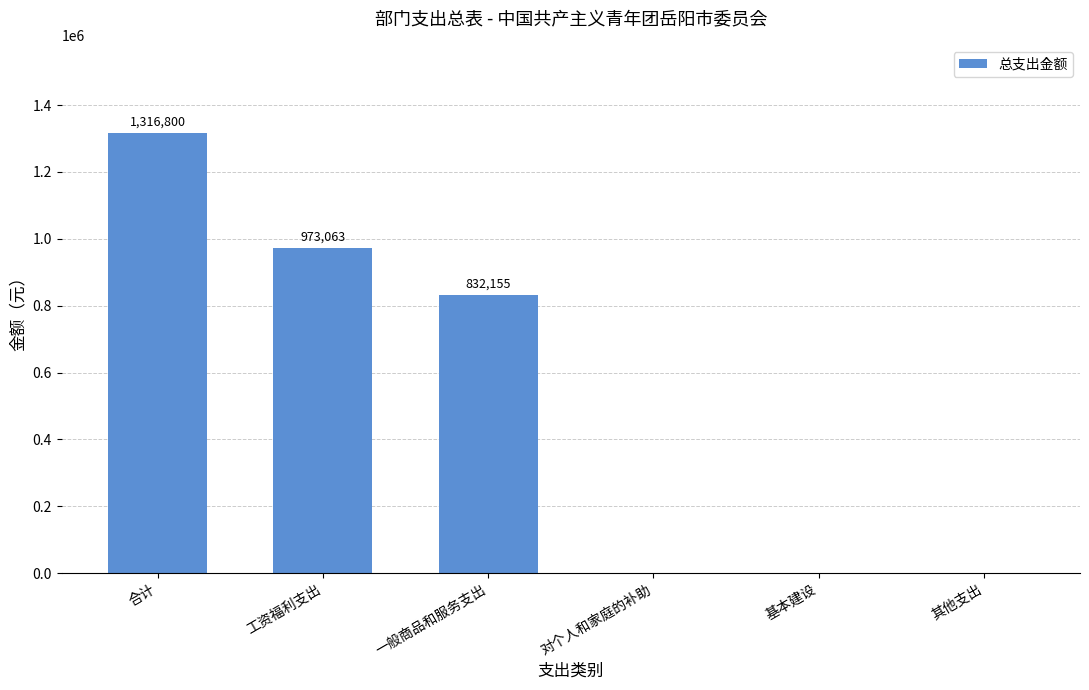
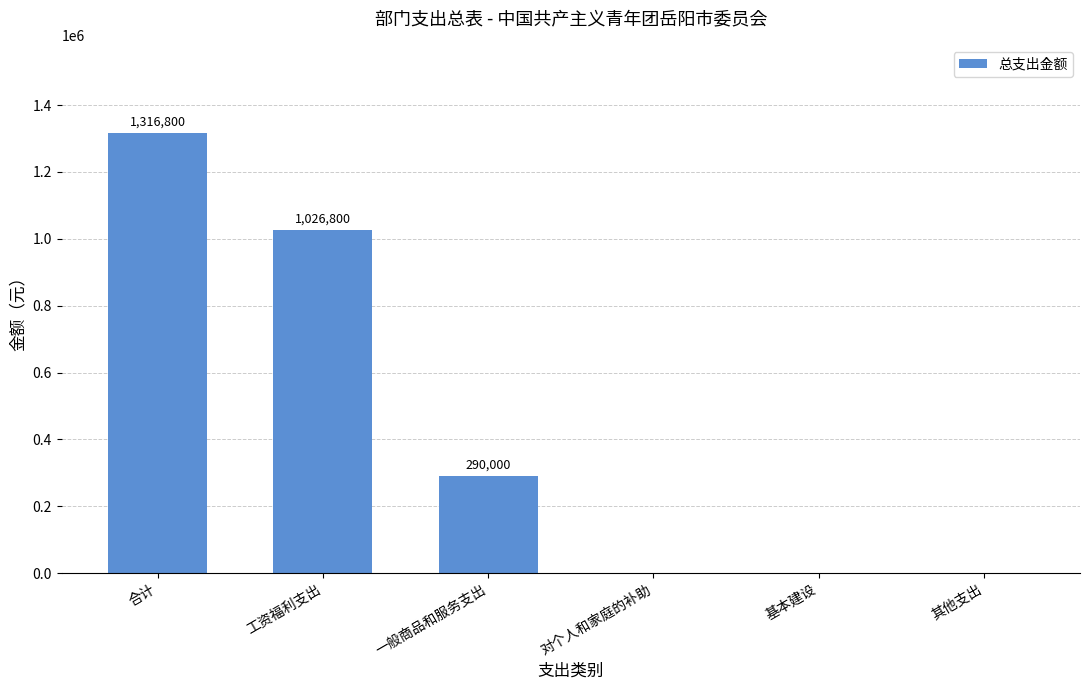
工资福利支出: 973,063 -> 1,026,800
一般商品和服务支出: 832,155 -> 290,000
